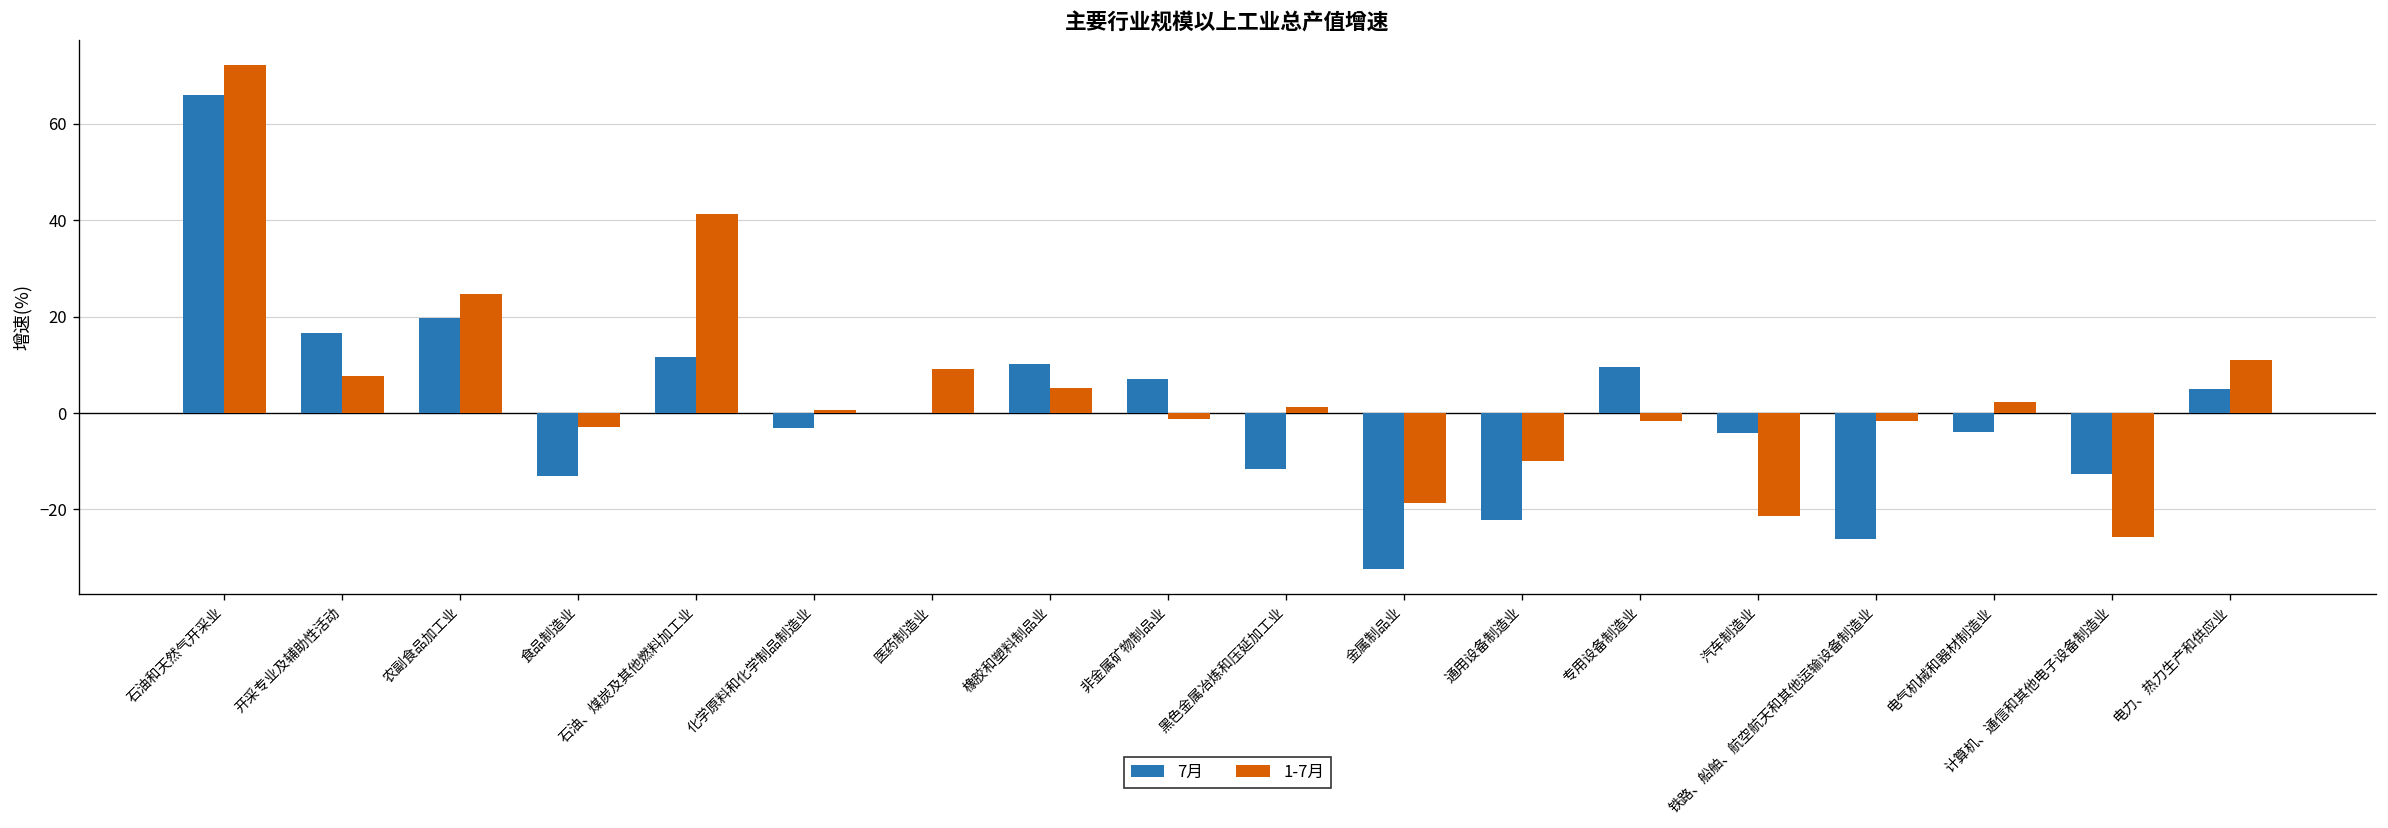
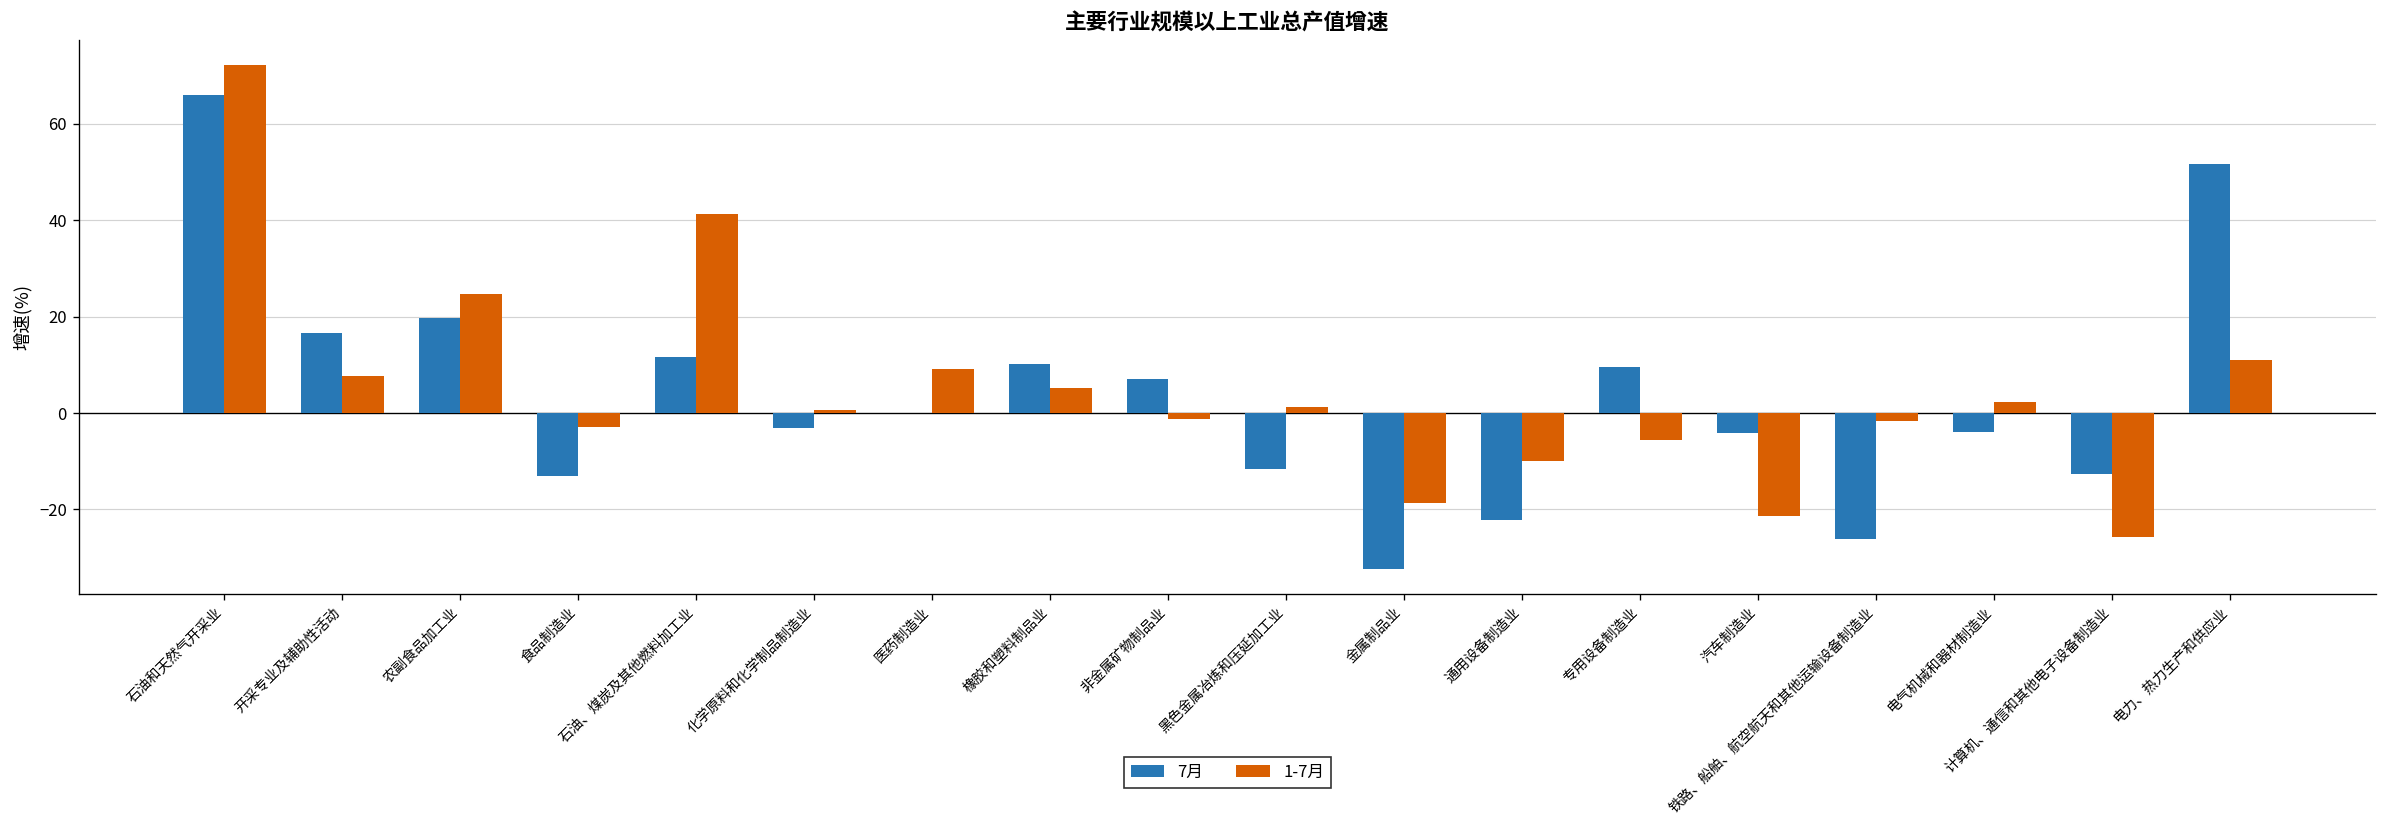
1-7月, 专用设备制造业: -2 -> -6
7月, 电力、热力生产和供应业: 5 -> 52
